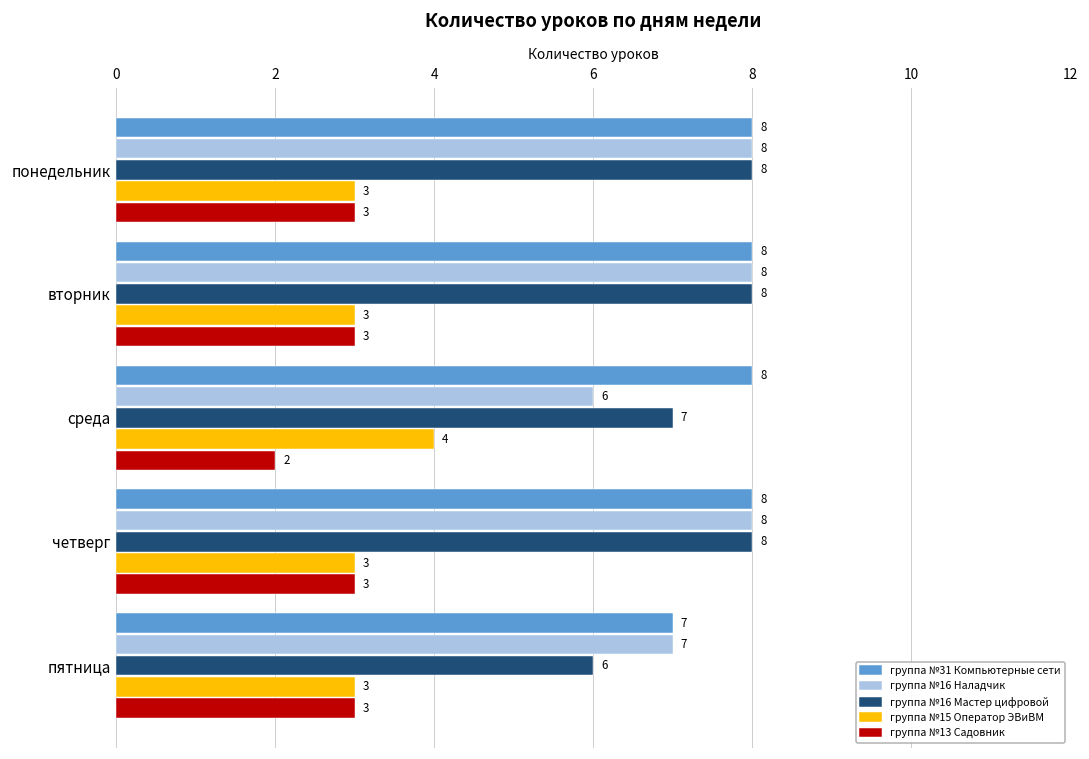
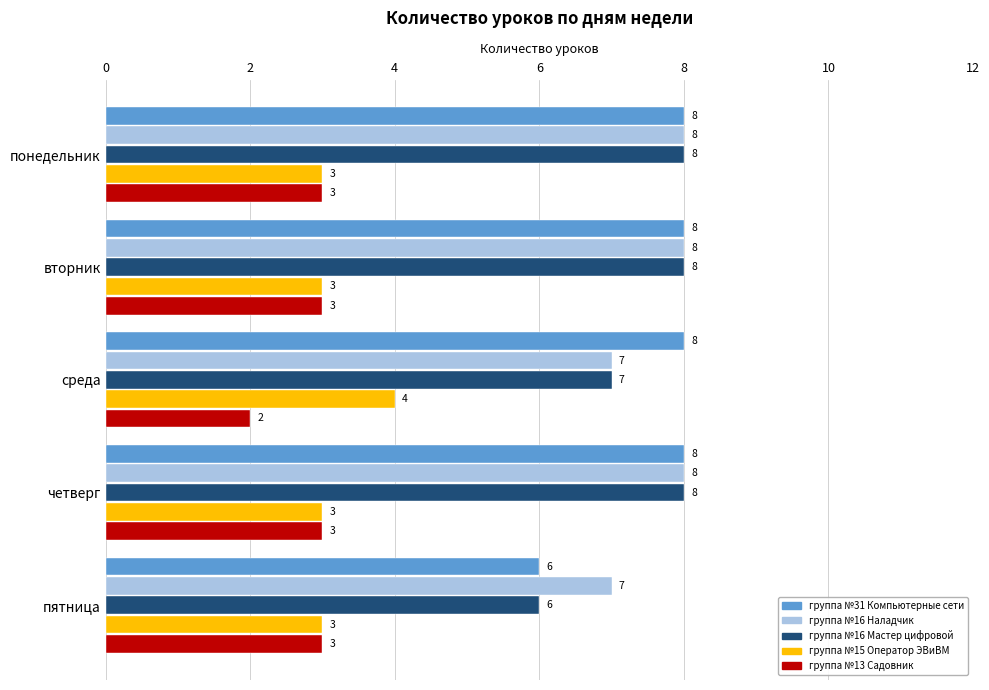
группа №16 Наладчик, среда: 6 -> 7
группа №31 Компьютерные сети, пятница: 7 -> 6
